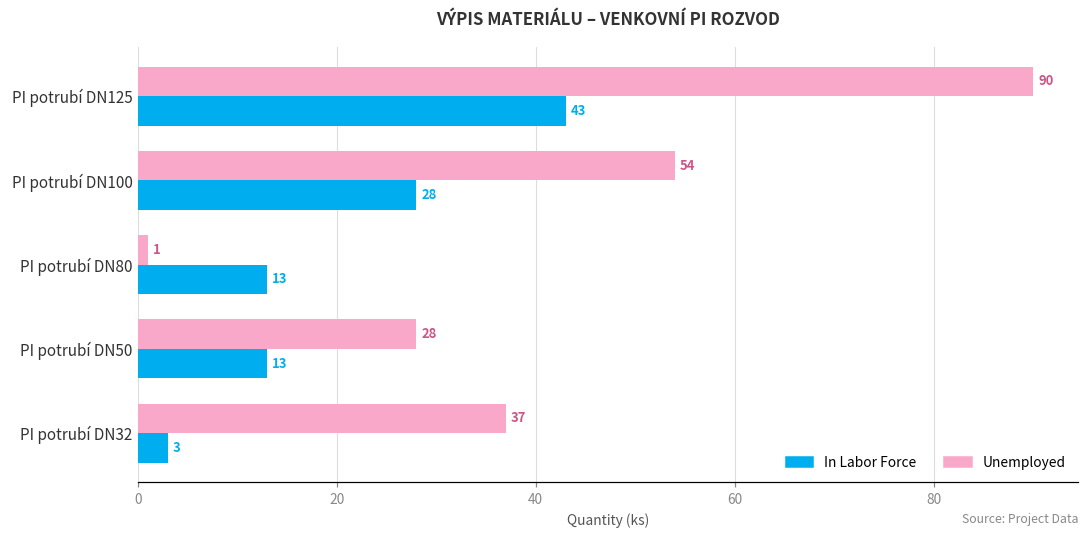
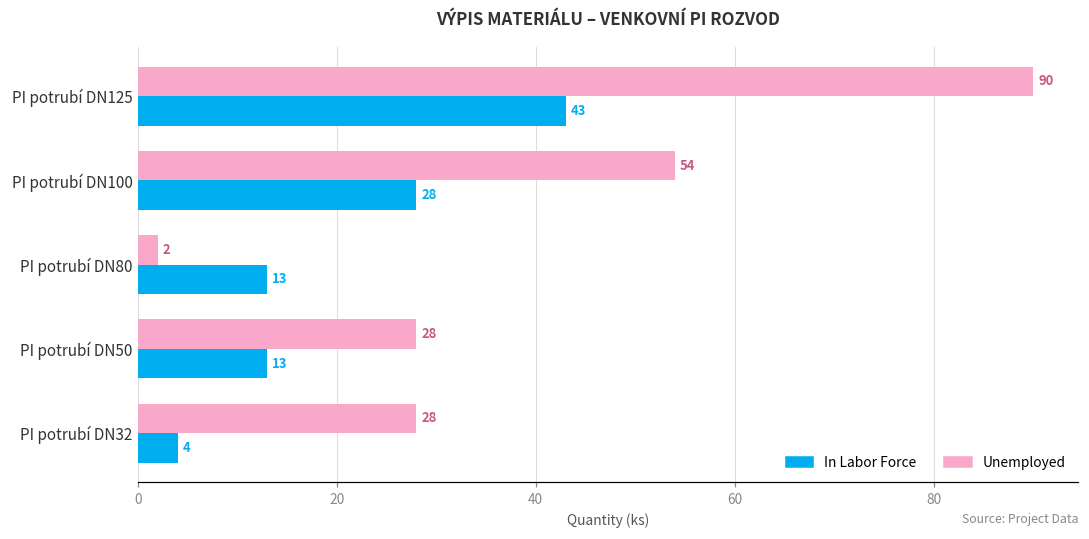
Unemployed, PI potrubí DN80: 1 -> 2
Unemployed, PI potrubí DN32: 37 -> 28
In Labor Force, PI potrubí DN32: 3 -> 4
